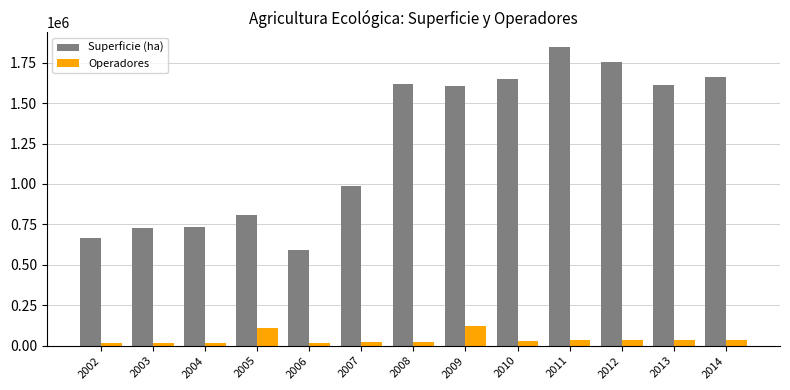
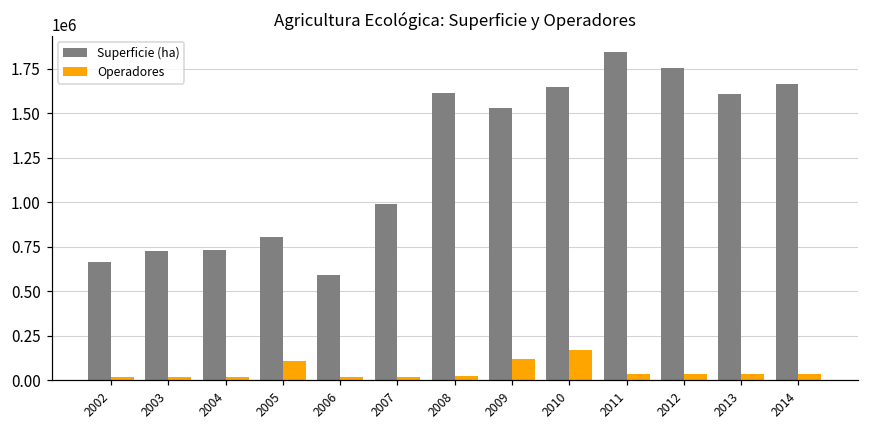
Superficie (ha), 2009: 1600000 -> 1530000
Operadores, 2010: 30000 -> 170000
